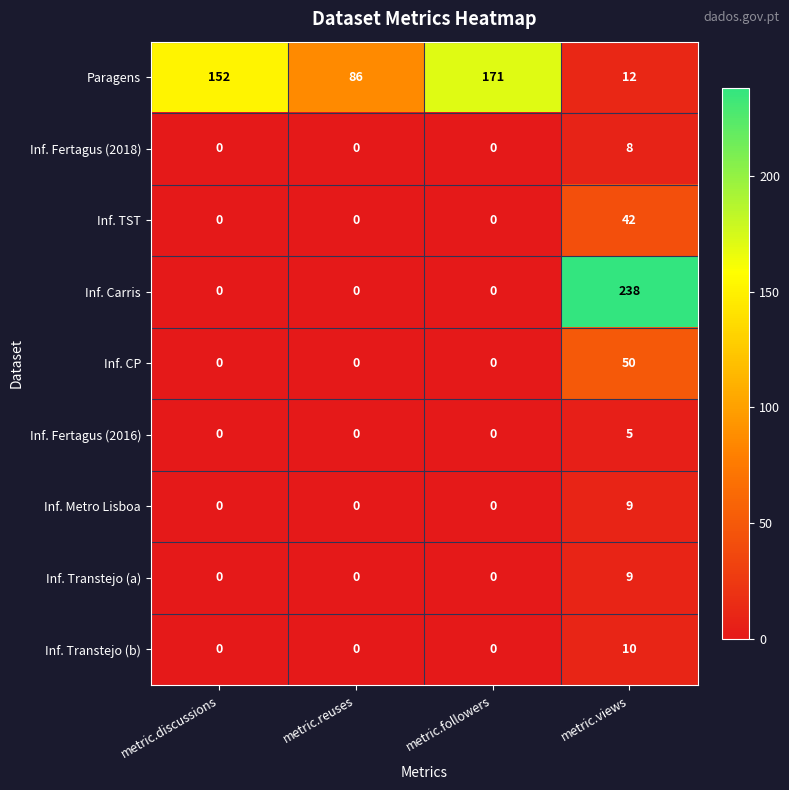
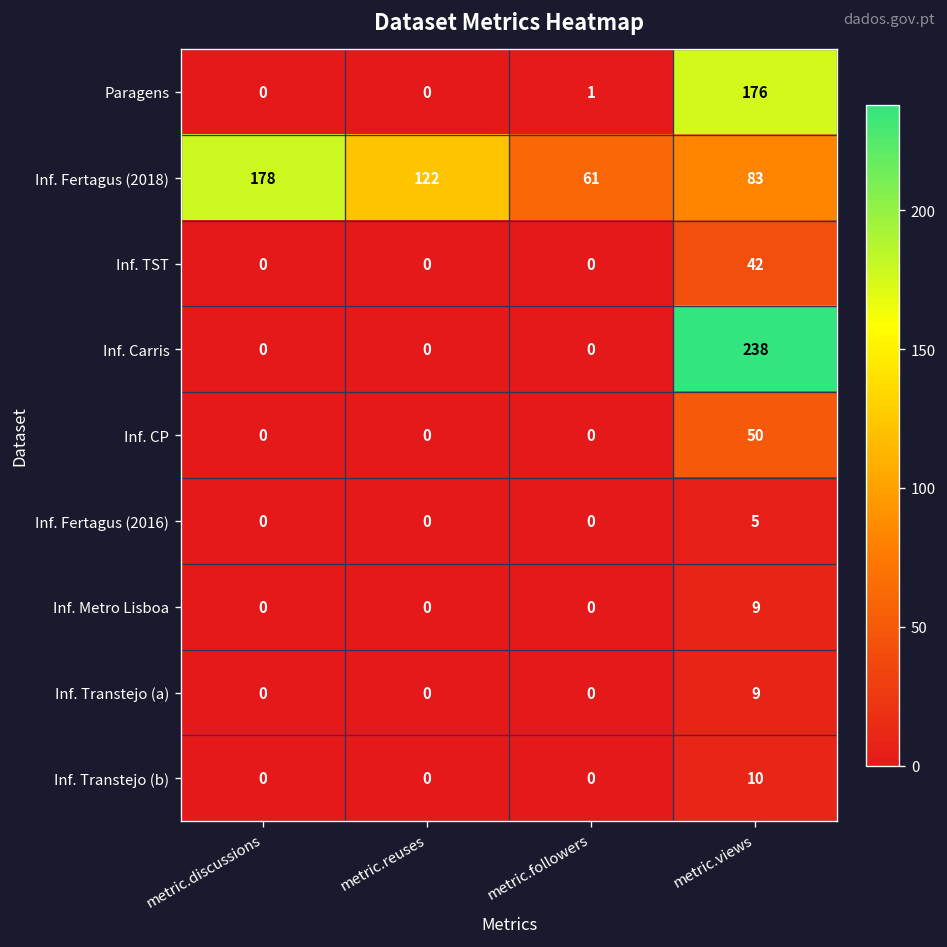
Paragens, metric.discussions: 152 -> 0
Paragens, metric.reuses: 86 -> 0
Paragens, metric.followers: 171 -> 1
Paragens, metric.views: 12 -> 176
Inf. Fertagus (2018), metric.discussions: 0 -> 178
Inf. Fertagus (2018), metric.reuses: 0 -> 122
Inf. Fertagus (2018), metric.followers: 0 -> 61
Inf. Fertagus (2018), metric.views: 8 -> 83
